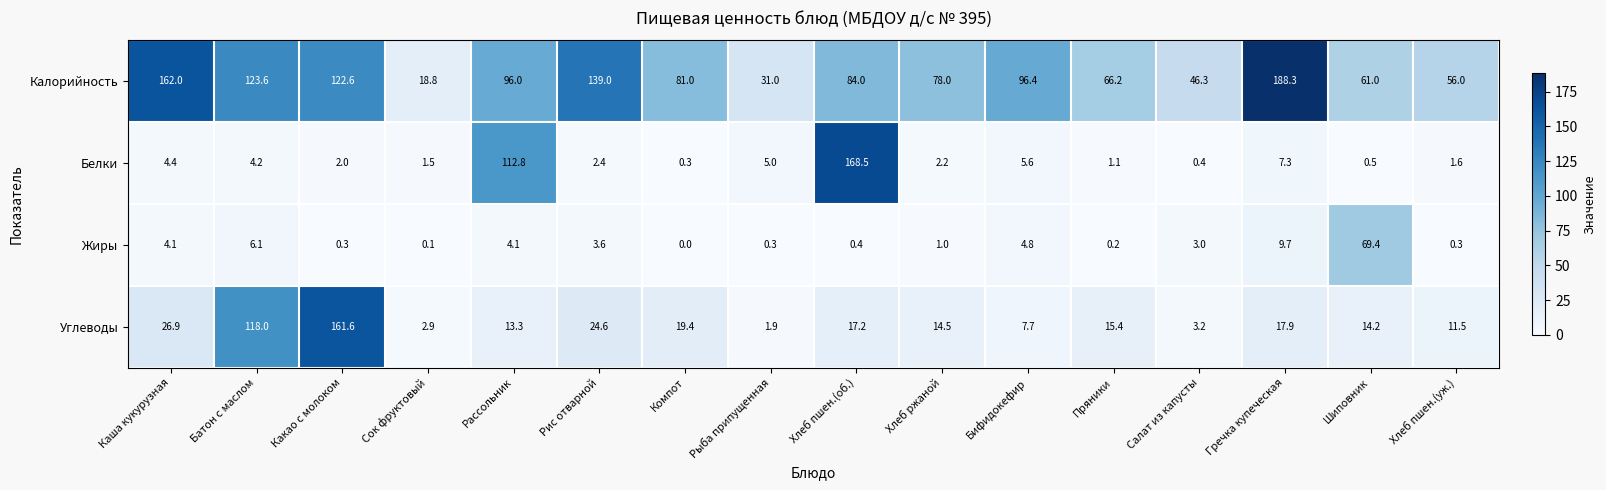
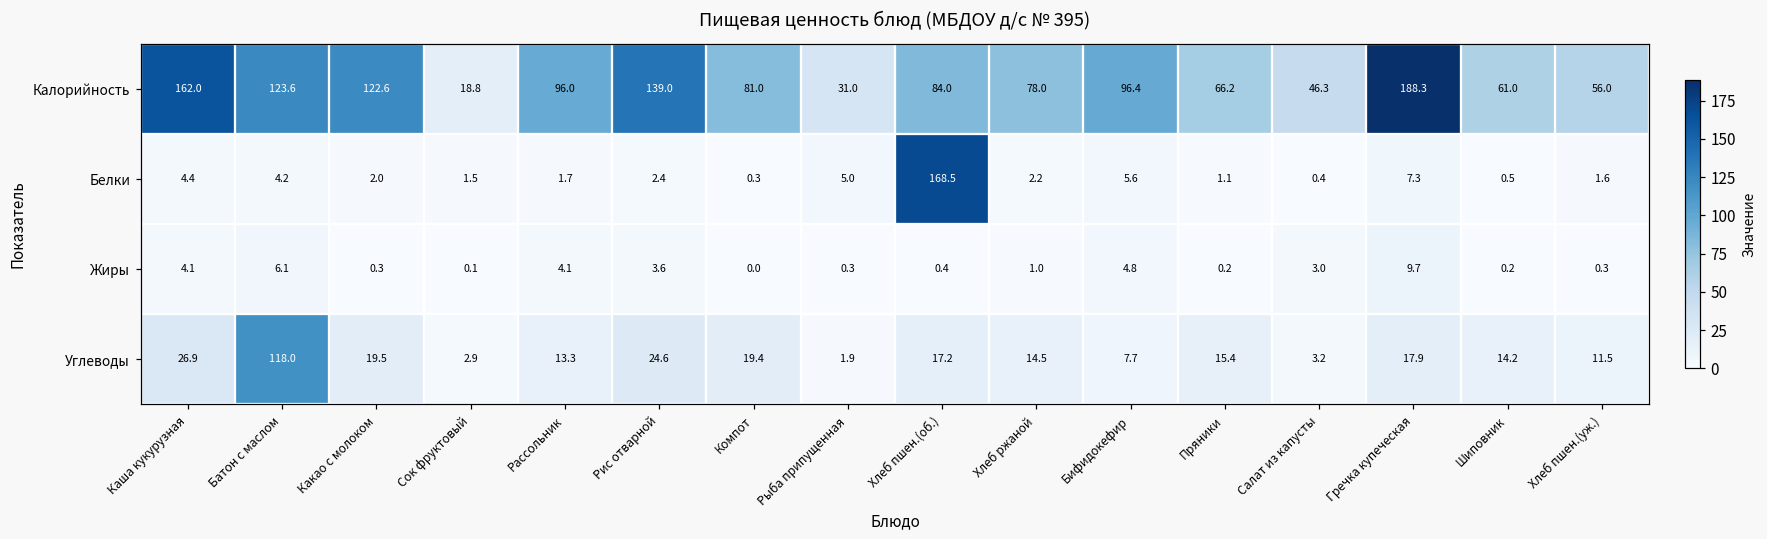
Белки, Рассольник: 112.8 -> 1.7
Жиры, Шиповник: 69.4 -> 0.2
Углеводы, Какао с молоком: 161.6 -> 19.5
